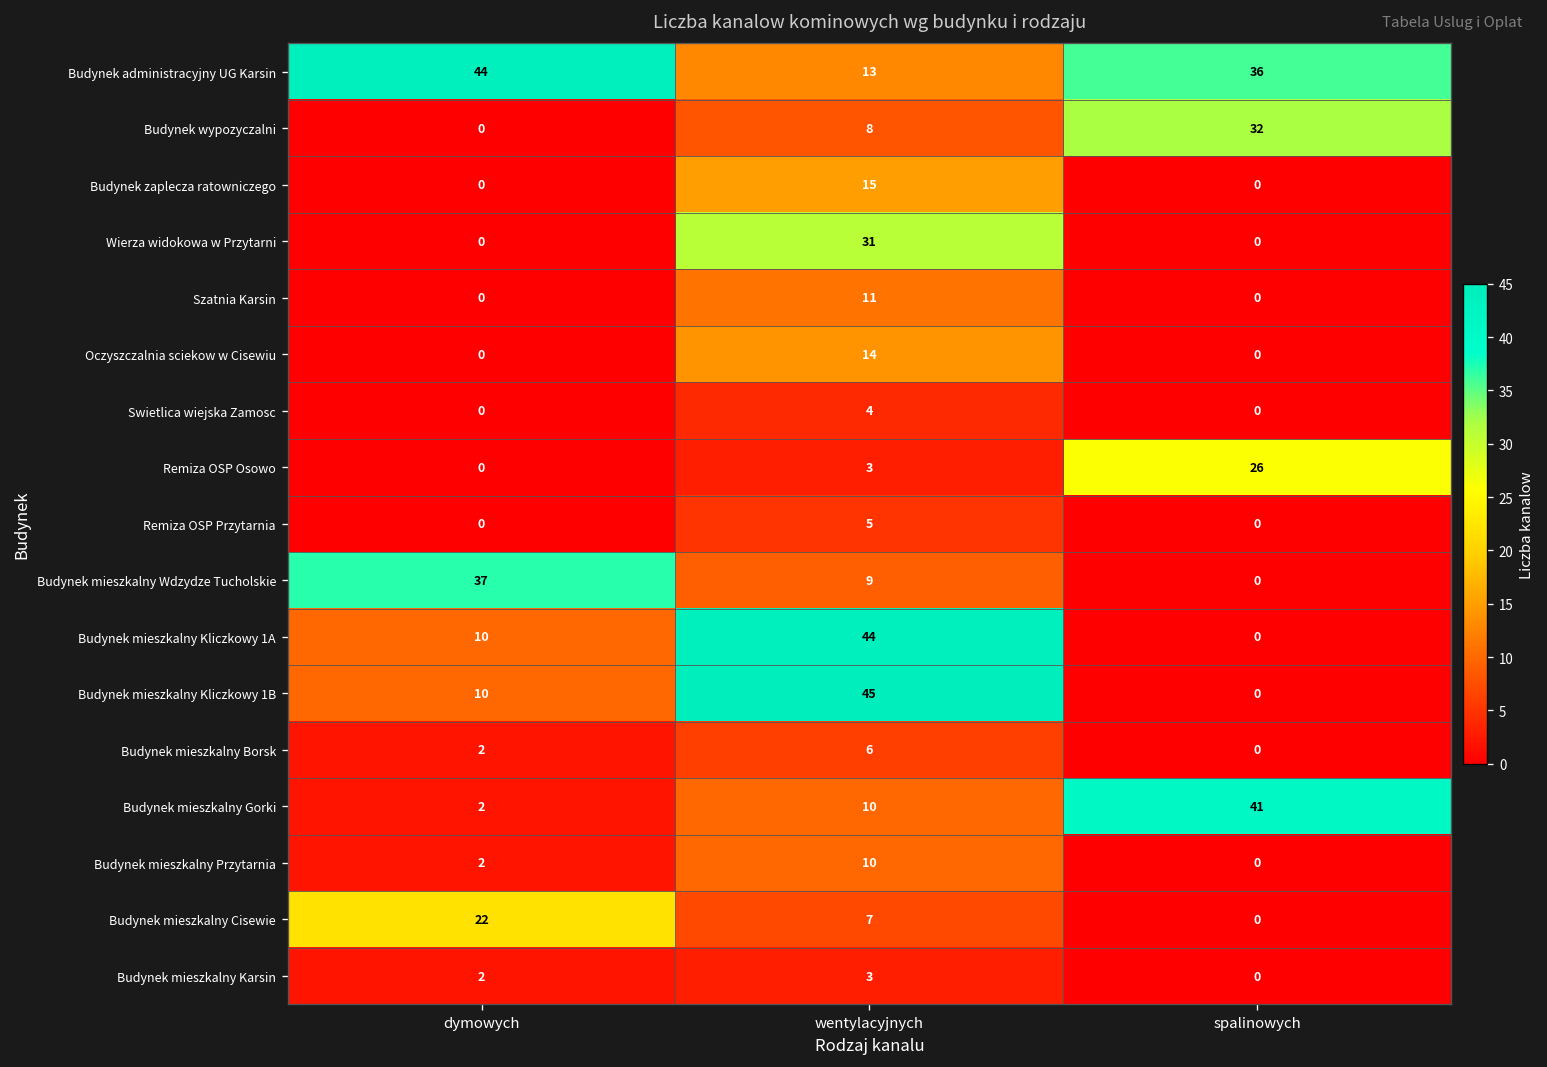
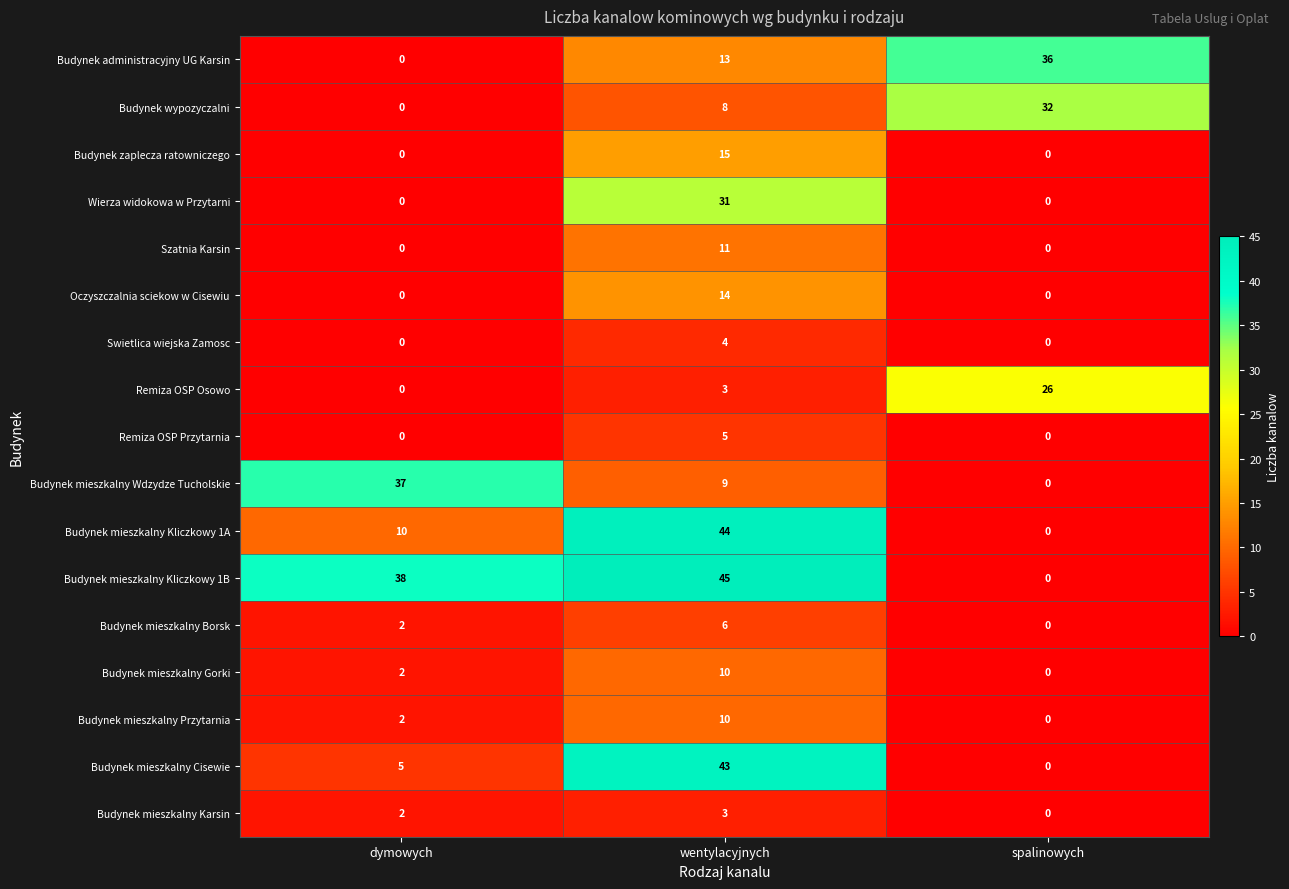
Budynek administracyjny UG Karsin, dymowych: 44 -> 0
Budynek mieszkalny Kliczkowy 1B, dymowych: 10 -> 38
Budynek mieszkalny Gorki, spalinowych: 41 -> 0
Budynek mieszkalny Cisewie, dymowych: 22 -> 5
Budynek mieszkalny Cisewie, wentylacyjnych: 7 -> 43
